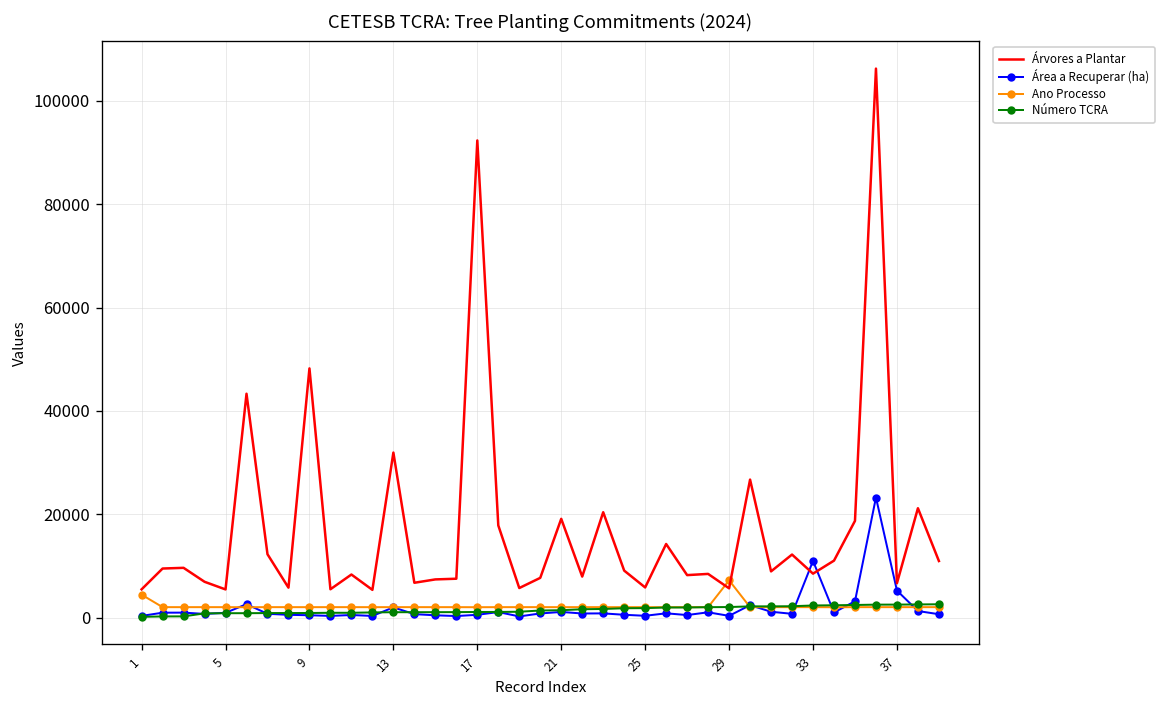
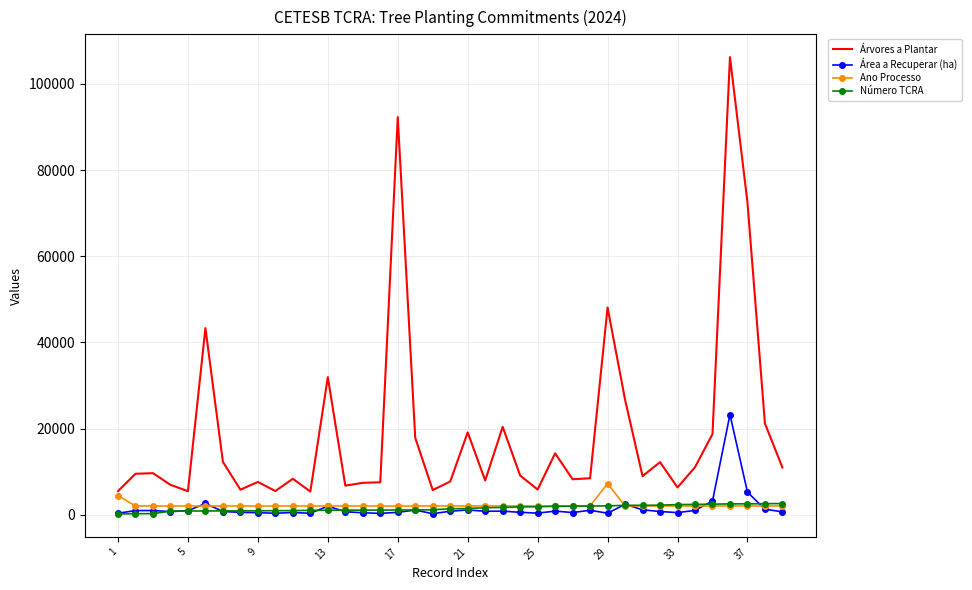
Árvores a Plantar, 9: 48000 -> 8000
Árvores a Plantar, 29: 6000 -> 48000
Árvores a Plantar, 33: 9000 -> 6000
Área a Recuperar (ha), 33: 11000 -> 0
Árvores a Plantar, 37: 7000 -> 73000
